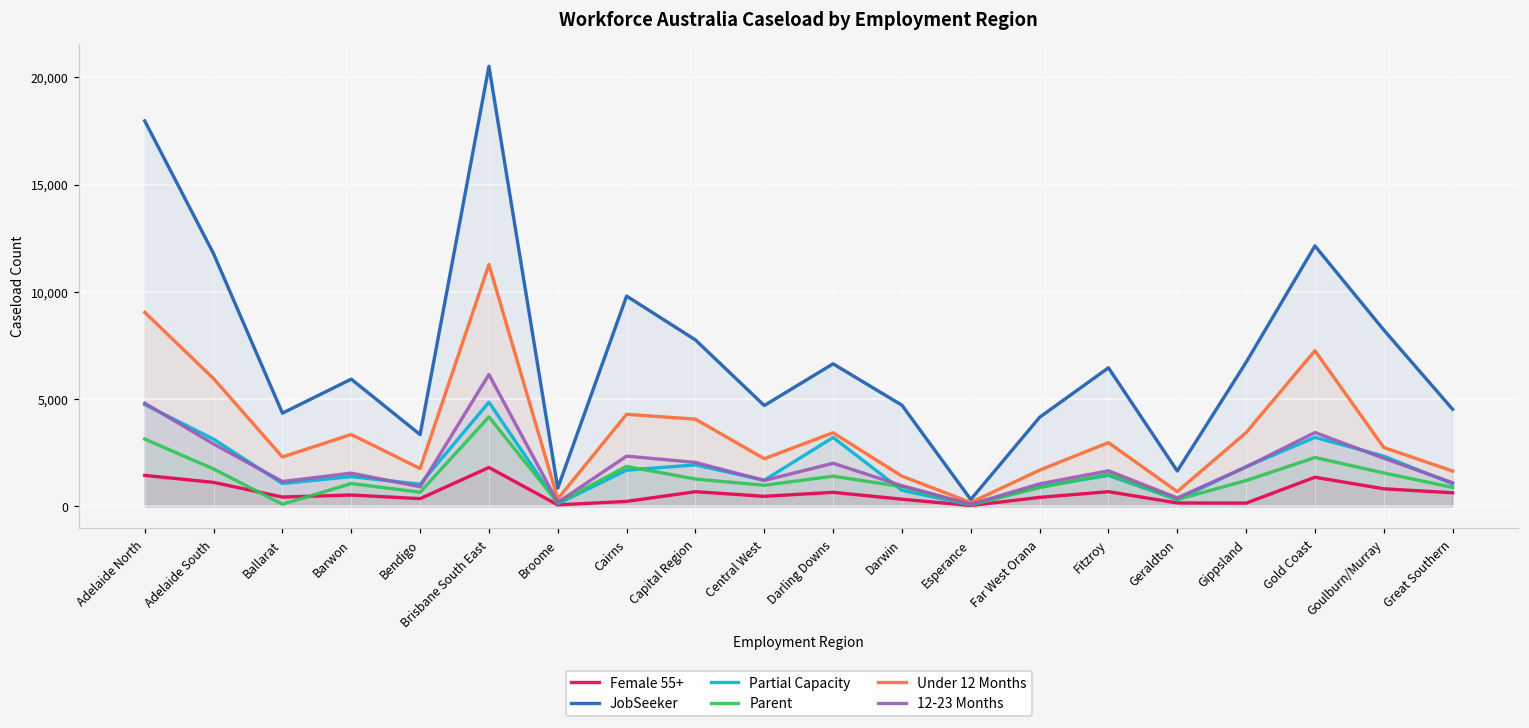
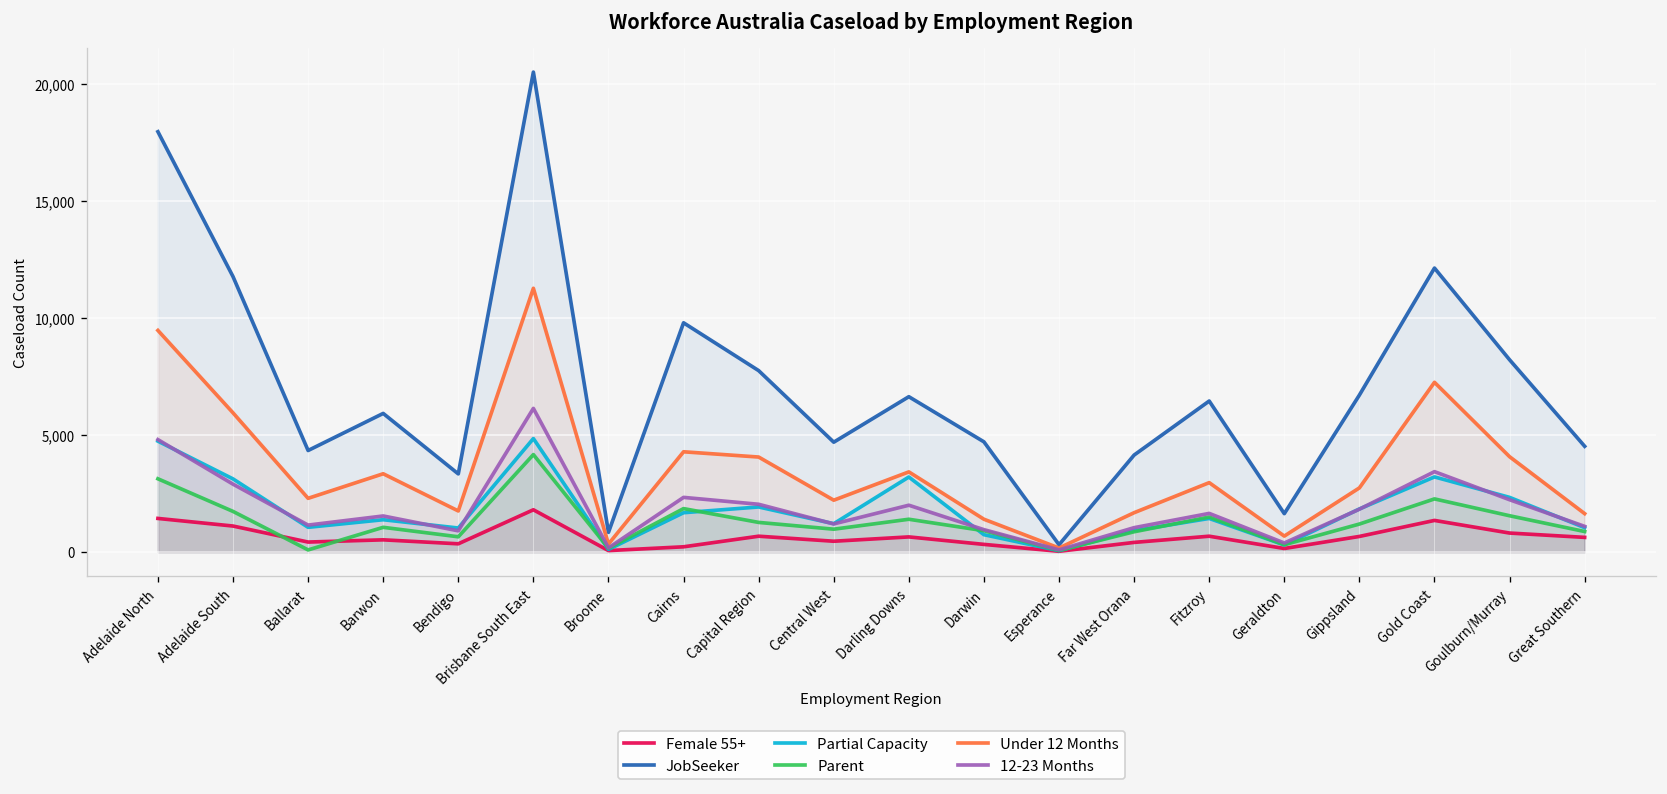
Under 12 Months, Adelaide North: 9,000 -> 9,500
Female 55+, Gippsland: 100 -> 700
Under 12 Months, Gippsland: 3,400 -> 2,700
Under 12 Months, Goulburn/Murray: 2,700 -> 4,100
